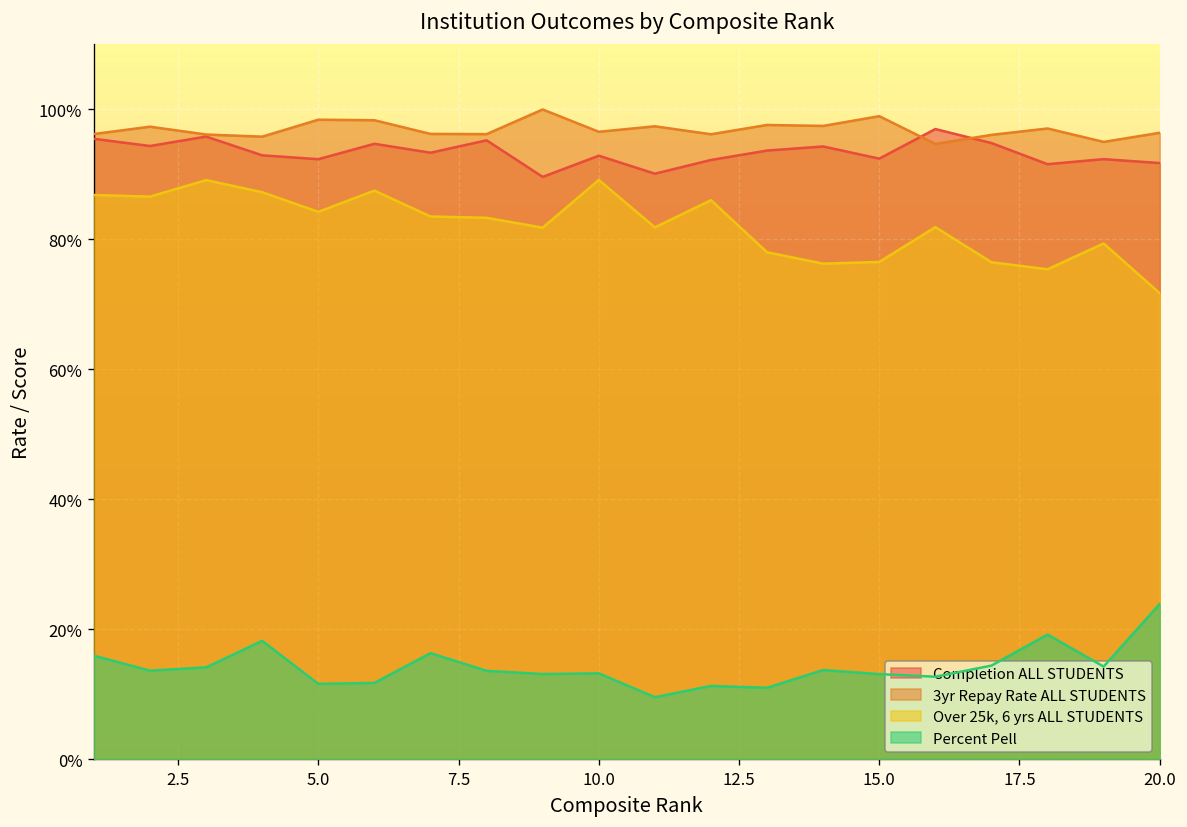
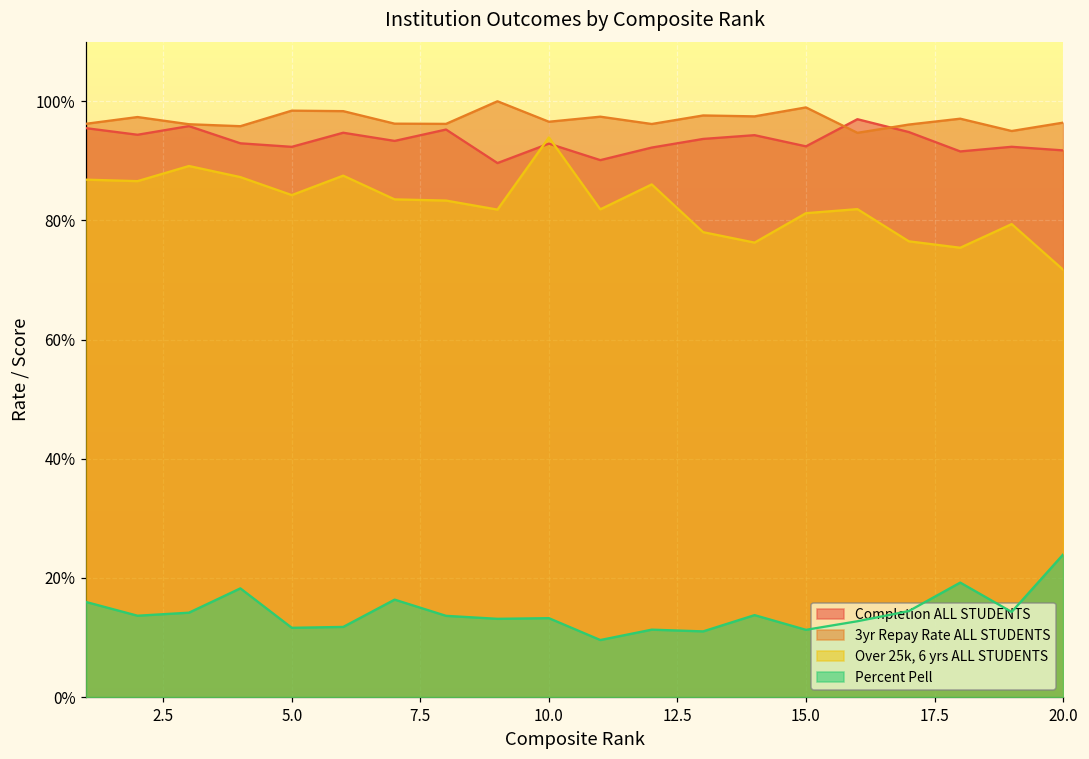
Over 25k, 6 yrs ALL STUDENTS, 10.0: 89% -> 94%
Over 25k, 6 yrs ALL STUDENTS, 15.0: 77% -> 81%
Percent Pell, 15.0: 13% -> 11%
